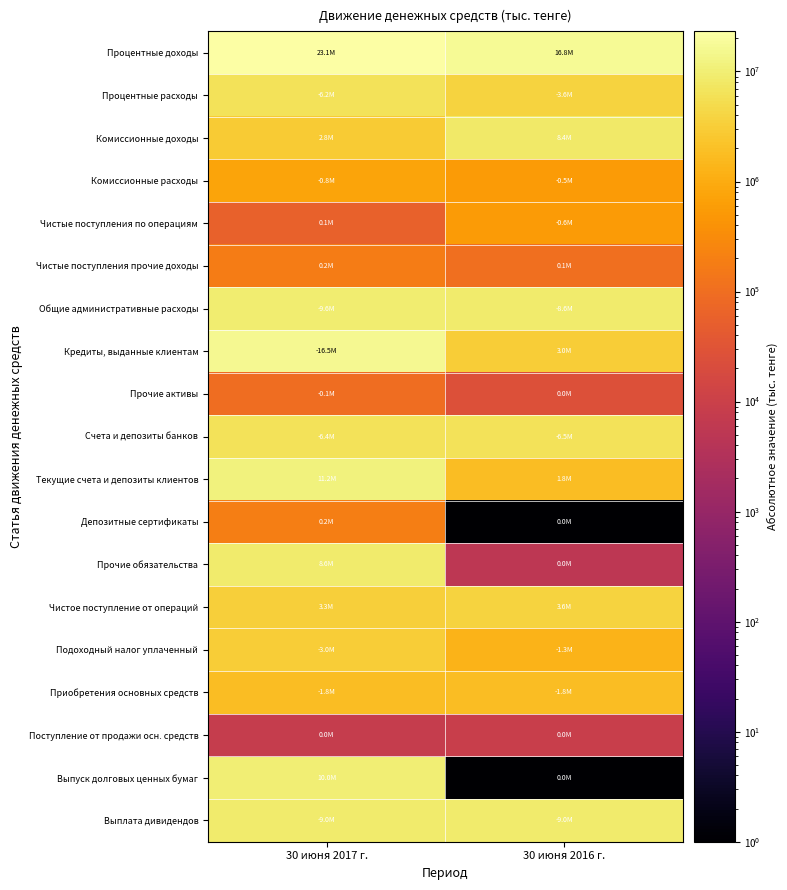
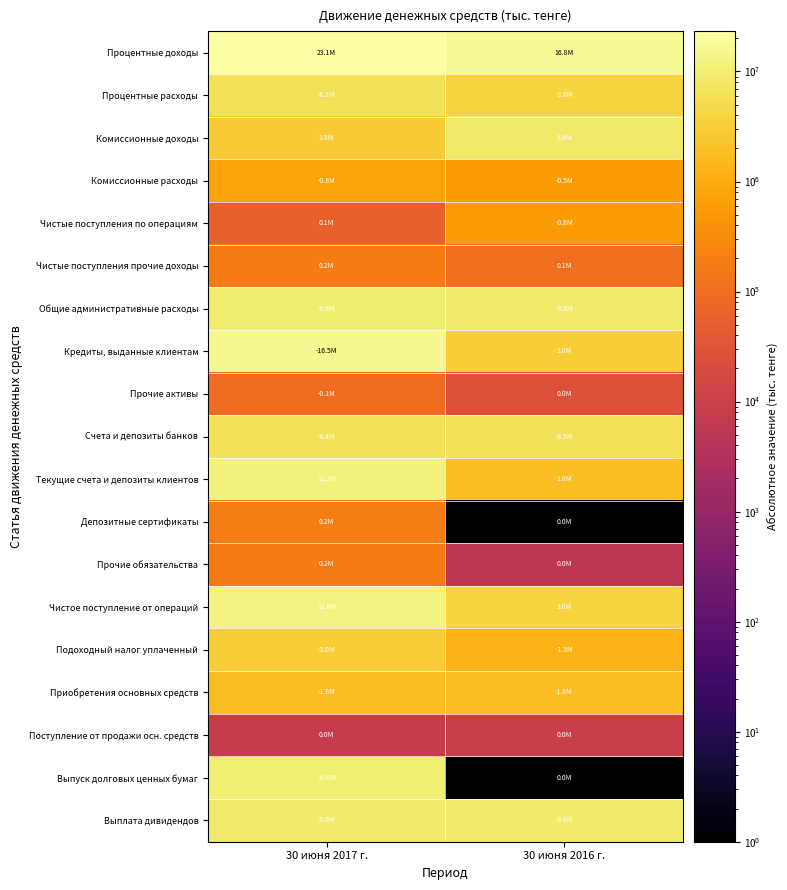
Прочие обязательства, 30 июня 2017 г.: 8.6M -> 0.2M
Чистое поступление от операций, 30 июня 2017 г.: 3.3M -> 12.6M
